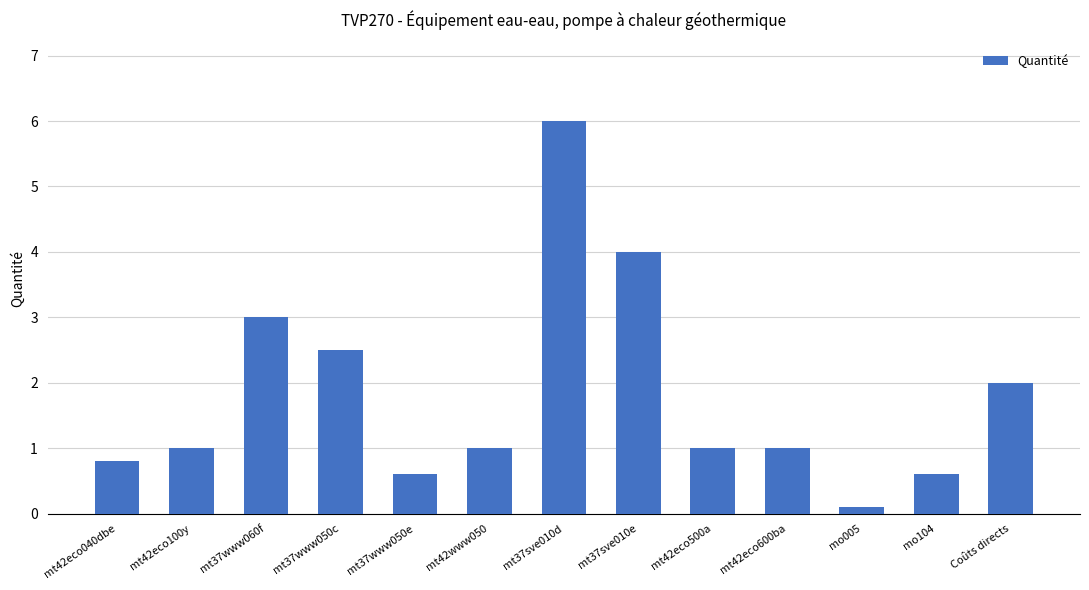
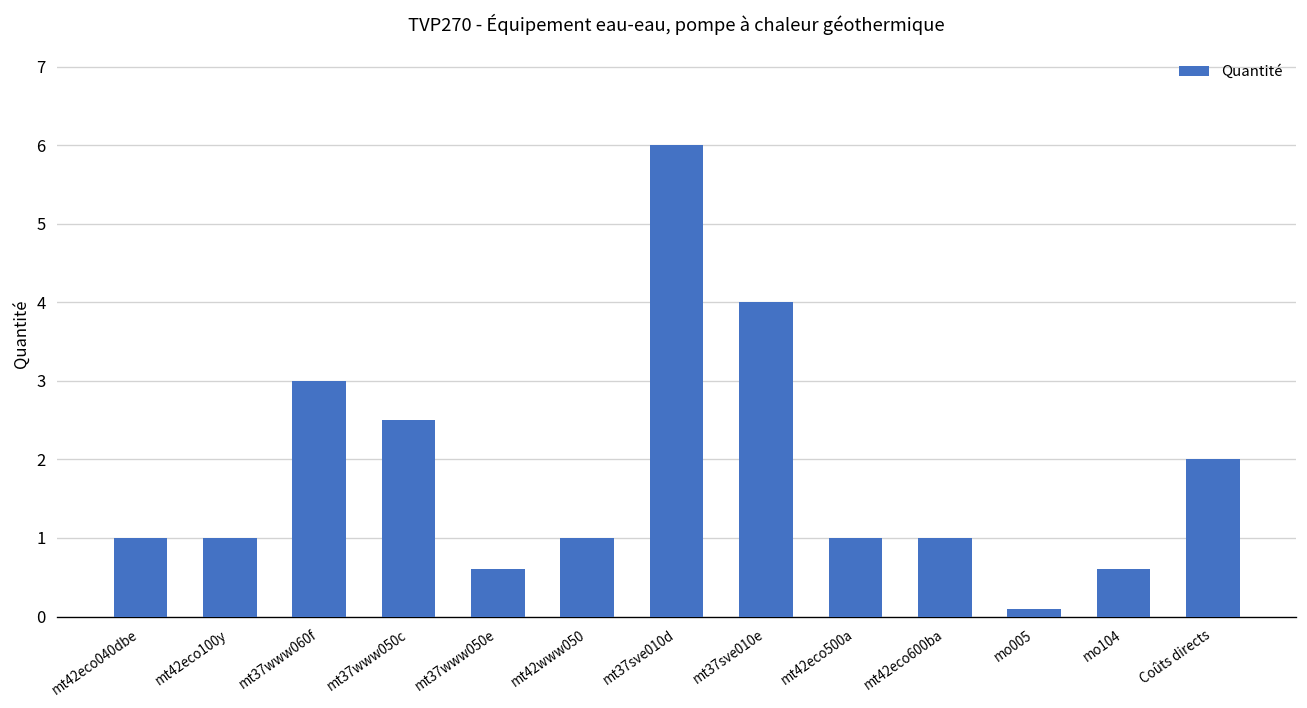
mt42eco040dbe: 0.8 -> 1.0
